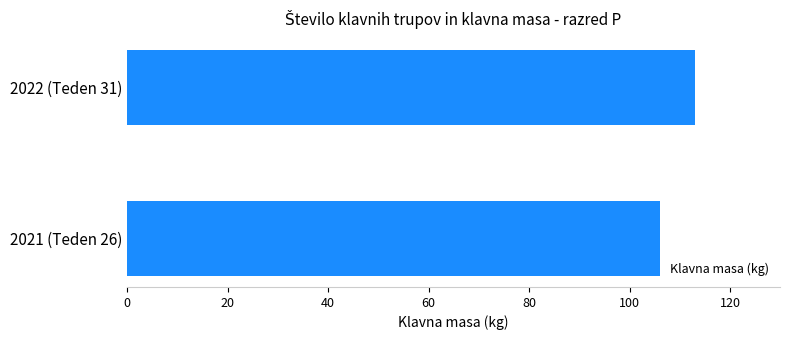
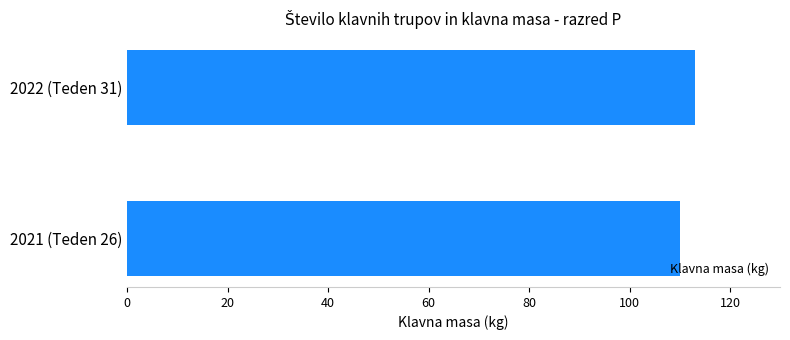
2021 (Teden 26): 106 -> 110
